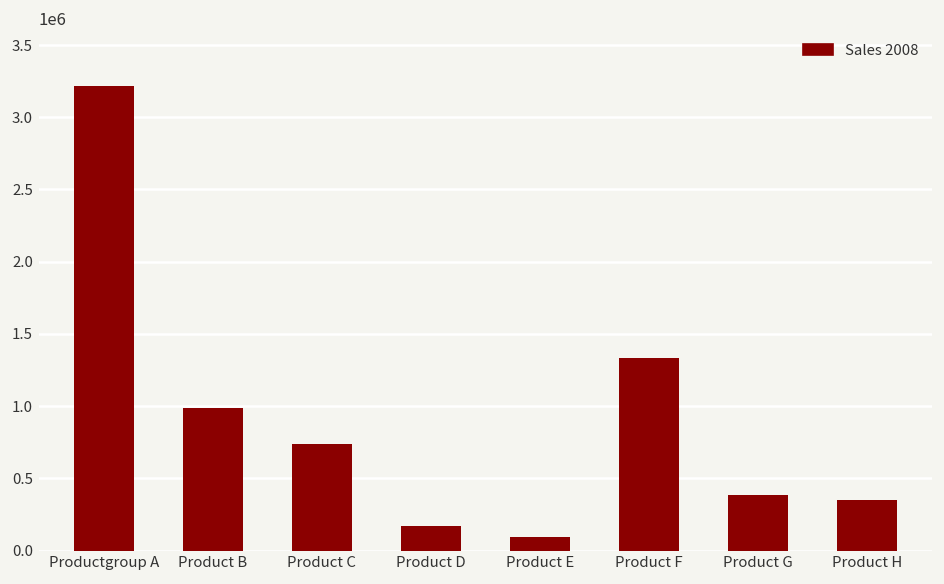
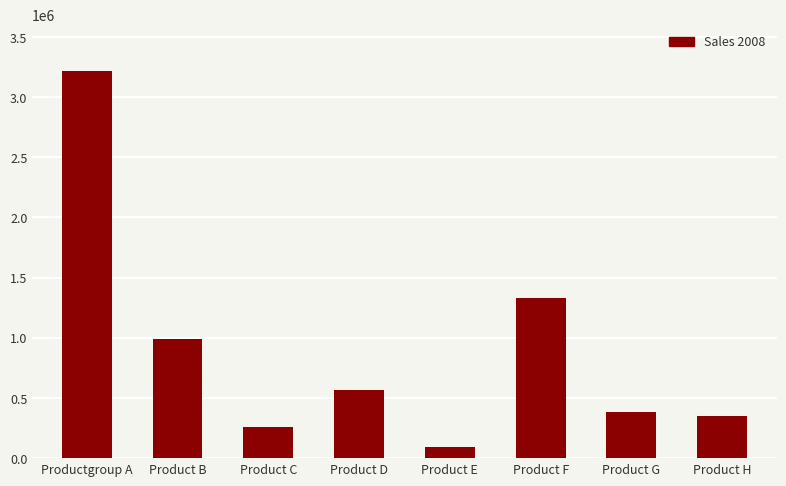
Product C: 740000 -> 260000
Product D: 170000 -> 570000
